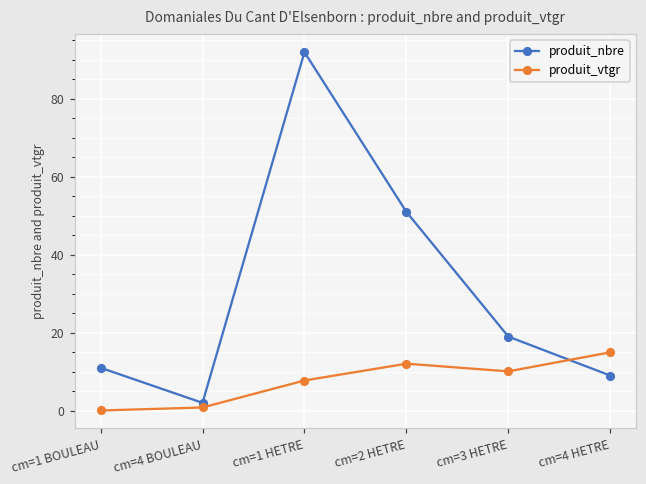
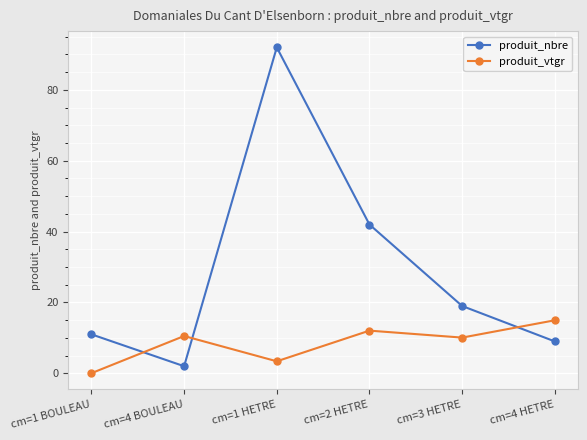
produit_vtgr, cm=4 BOULEAU: 1 -> 11
produit_vtgr, cm=1 HETRE: 8 -> 3
produit_nbre, cm=2 HETRE: 51 -> 42
